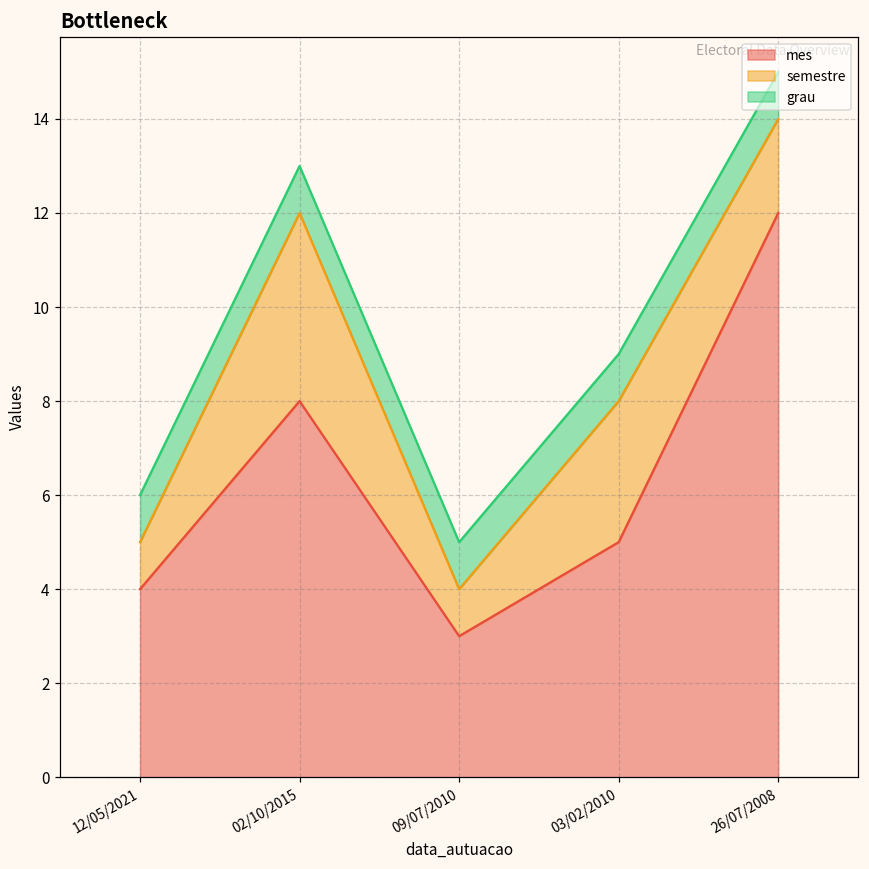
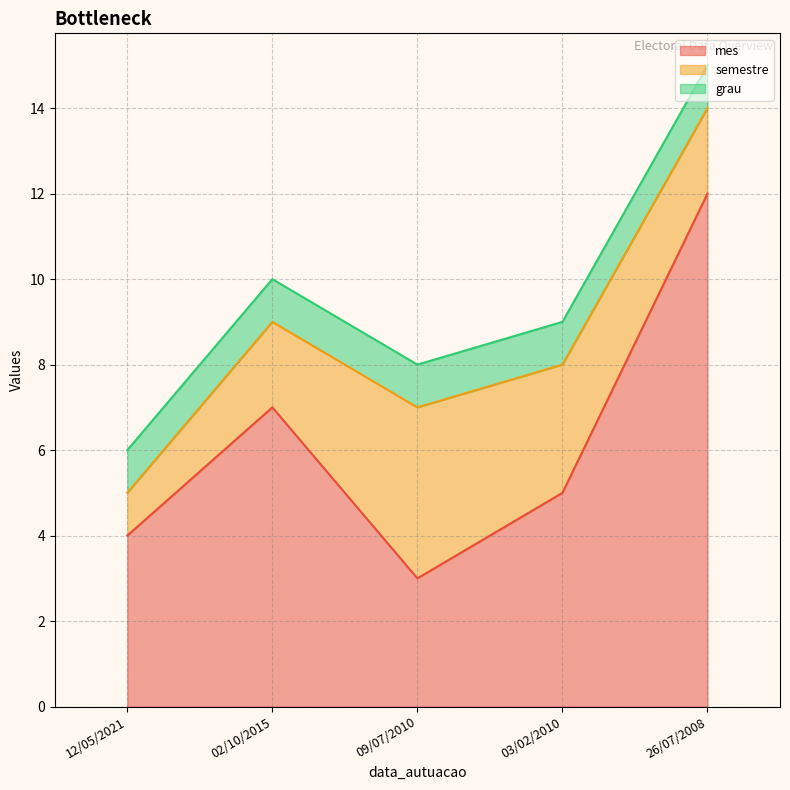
mes, 02/10/2015: 8 -> 7
semestre, 02/10/2015: 4 -> 2
semestre, 09/07/2010: 1 -> 4
